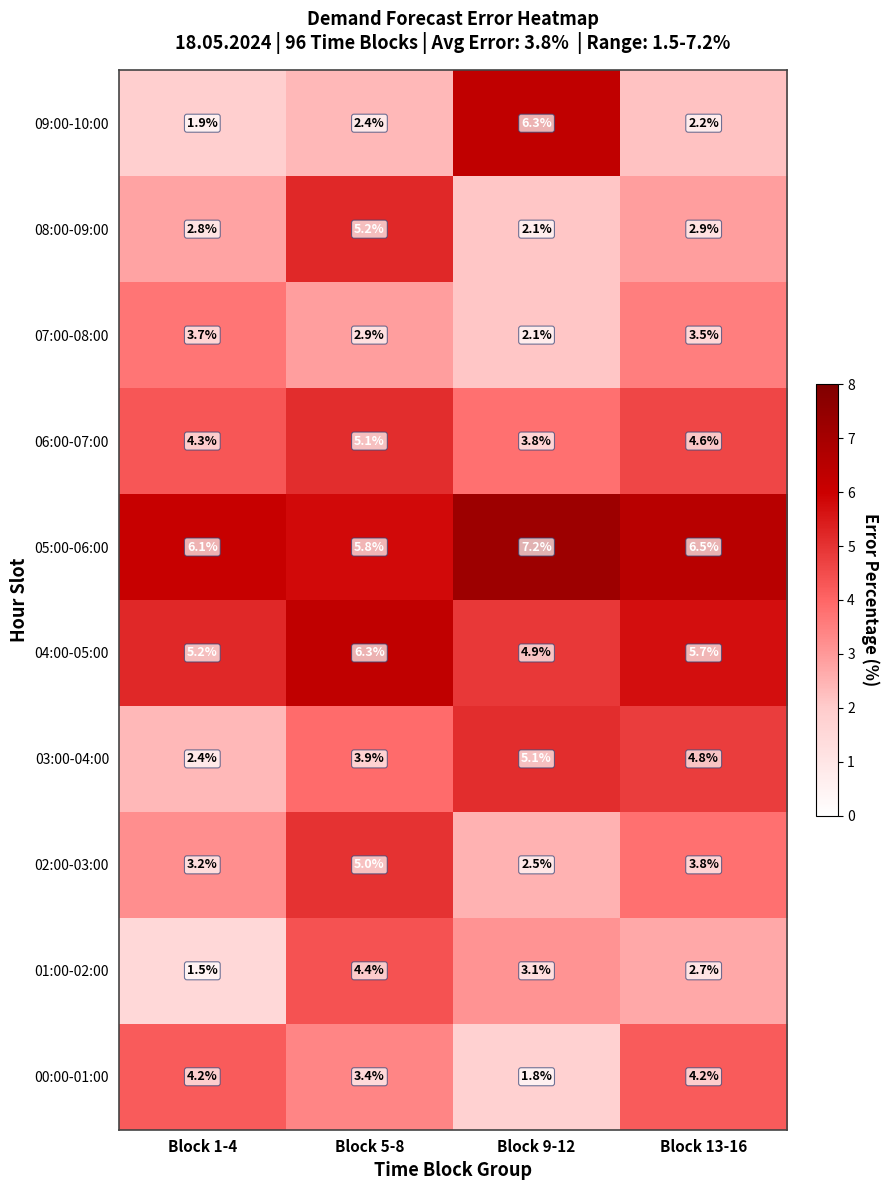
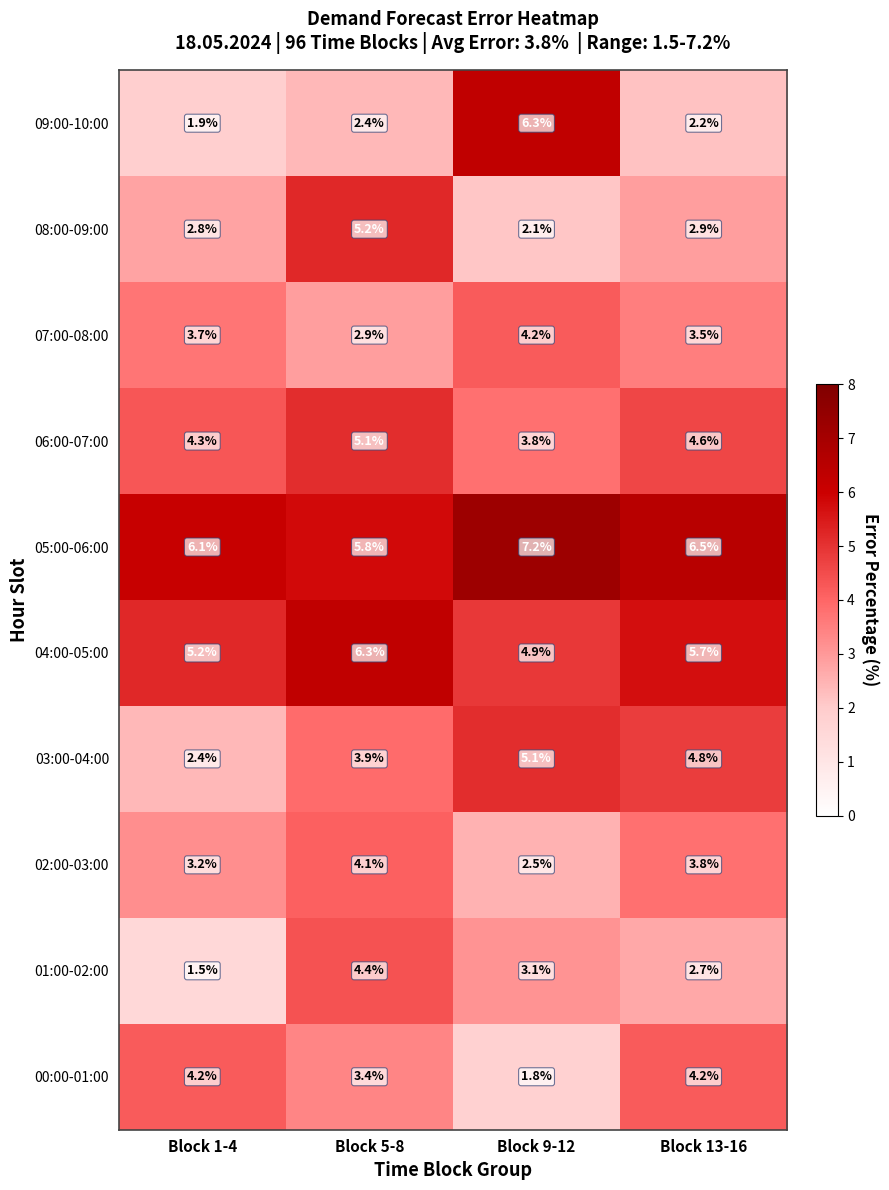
07:00-08:00, Block 9-12: 2.1% -> 4.2%
02:00-03:00, Block 5-8: 5.0% -> 4.1%
